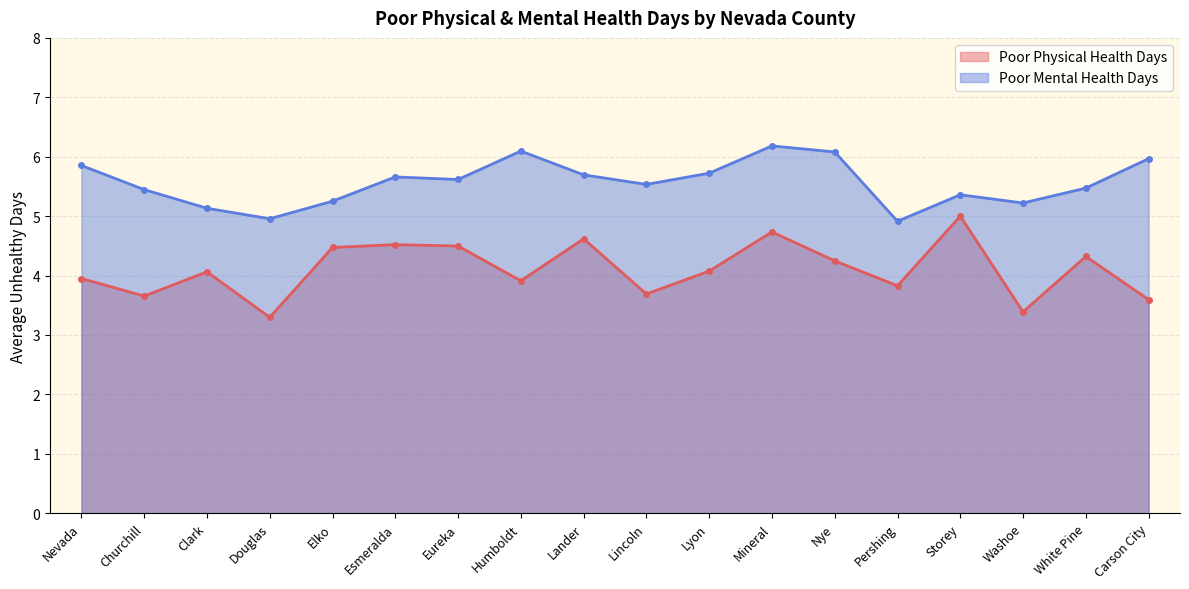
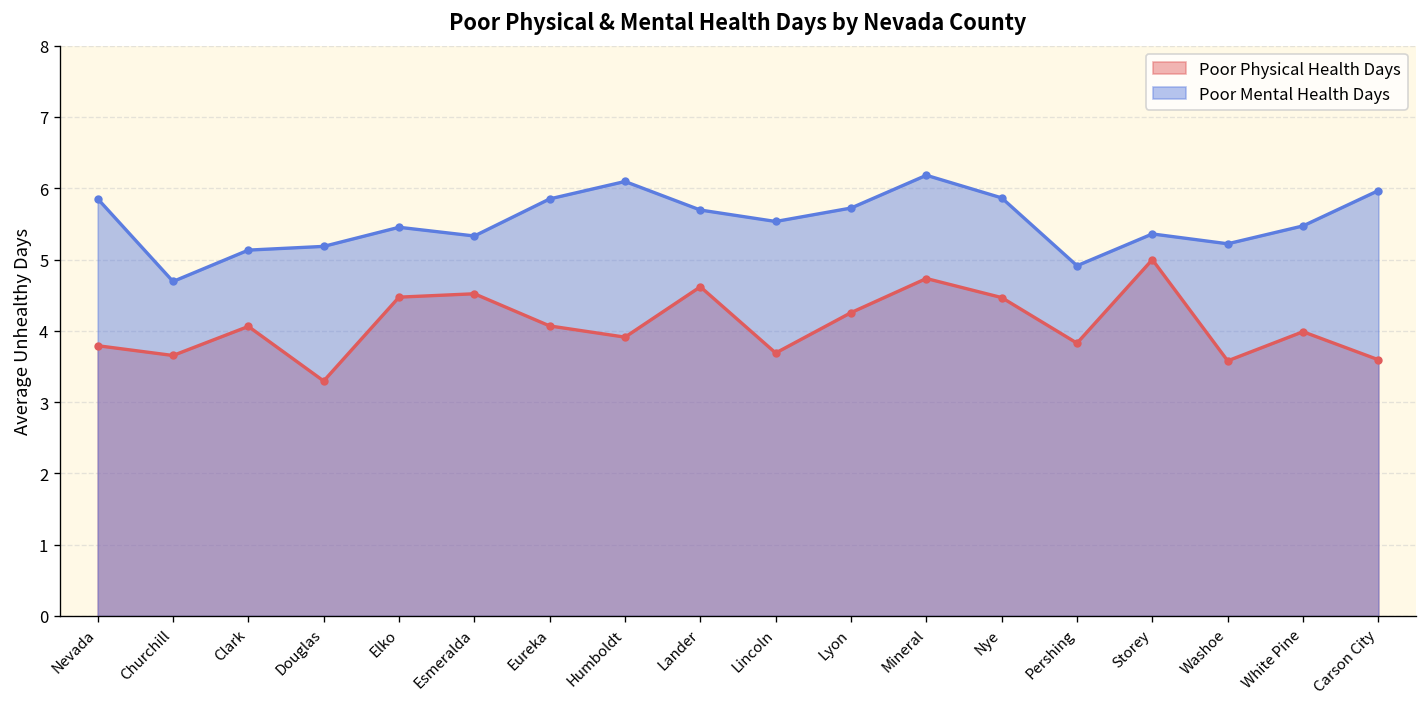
Poor Physical Health Days, Nevada: 3.9 -> 3.8
Poor Mental Health Days, Churchill: 5.4 -> 4.7
Poor Mental Health Days, Douglas: 5.0 -> 5.2
Poor Mental Health Days, Elko: 5.3 -> 5.5
Poor Mental Health Days, Esmeralda: 5.7 -> 5.3
Poor Physical Health Days, Eureka: 4.5 -> 4.1
Poor Mental Health Days, Eureka: 5.6 -> 5.9
Poor Physical Health Days, Lyon: 4.1 -> 4.3
Poor Physical Health Days, Nye: 4.2 -> 4.5
Poor Mental Health Days, Nye: 6.1 -> 5.9
Poor Physical Health Days, Washoe: 3.4 -> 3.6
Poor Physical Health Days, White Pine: 4.3 -> 4.0
